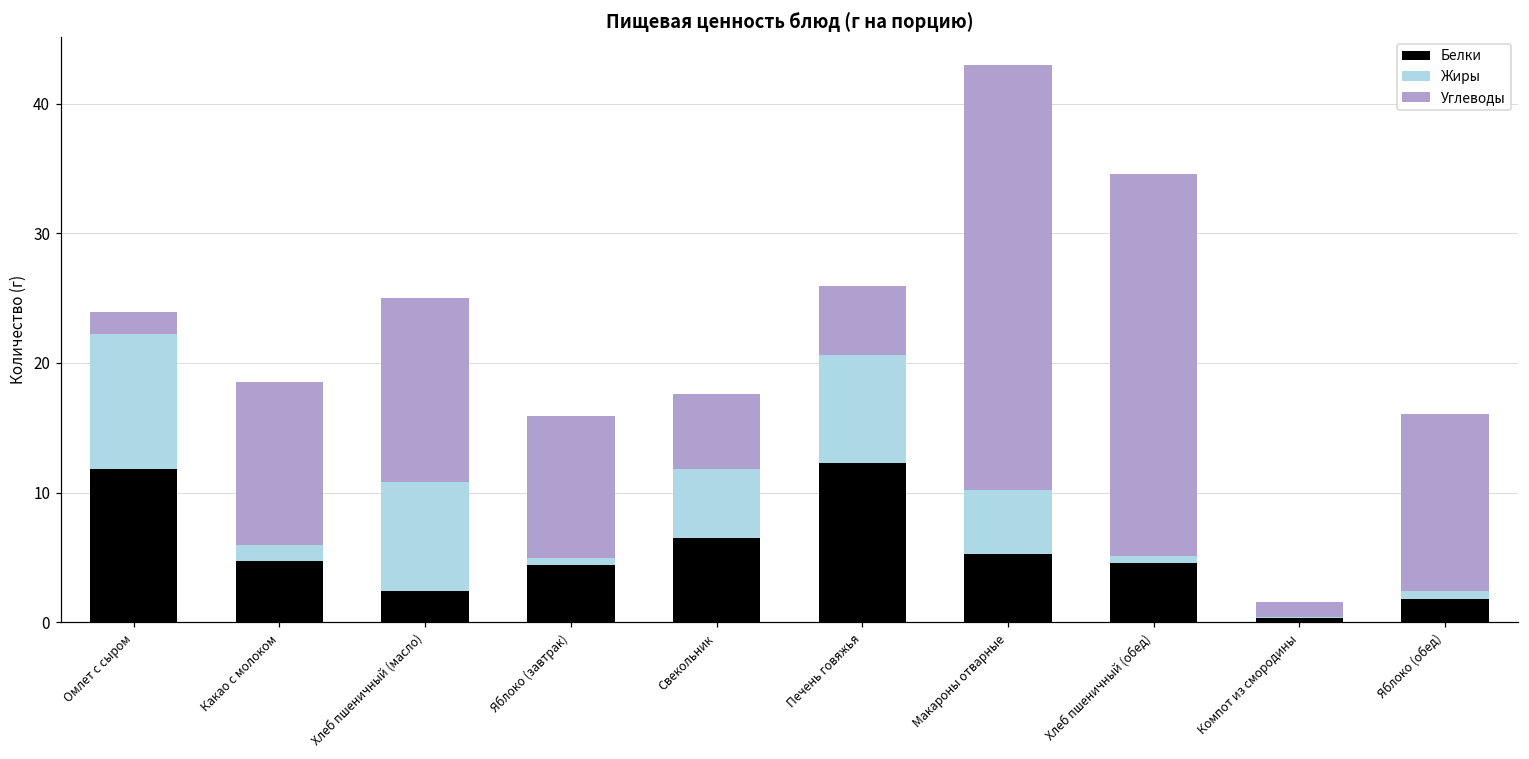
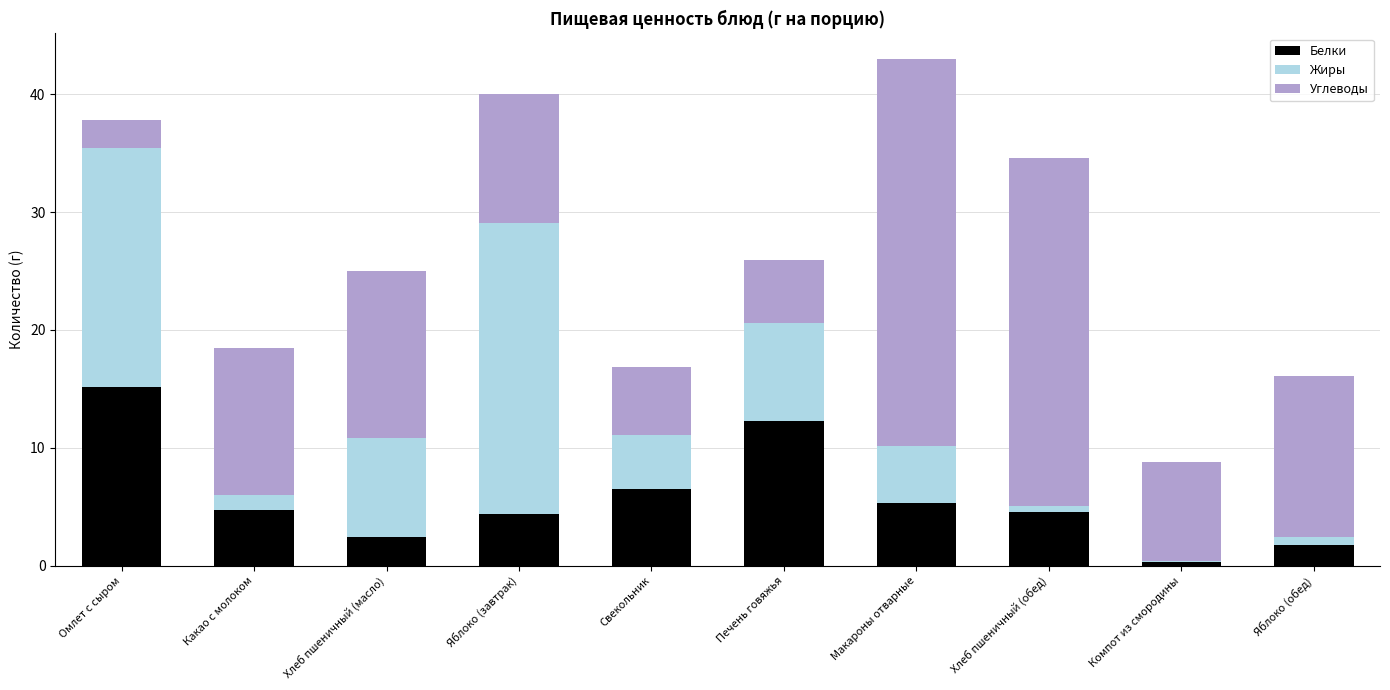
Белки, Омлет с сыром: 11.8 -> 15.2
Жиры, Омлет с сыром: 10.4 -> 20.2
Углеводы, Омлет с сыром: 1.7 -> 2.4
Жиры, Яблоко (завтрак): 0.6 -> 24.7
Жиры, Свекольник: 5.3 -> 4.6
Углеводы, Компот из смородины: 1.2 -> 8.4
